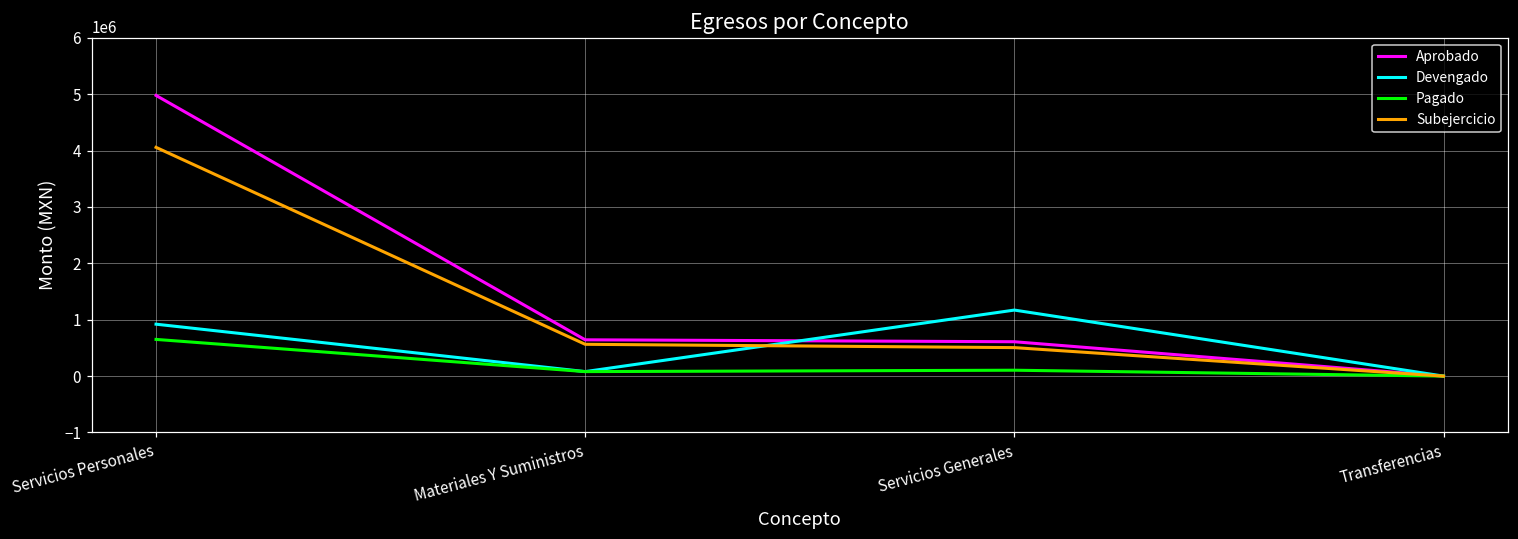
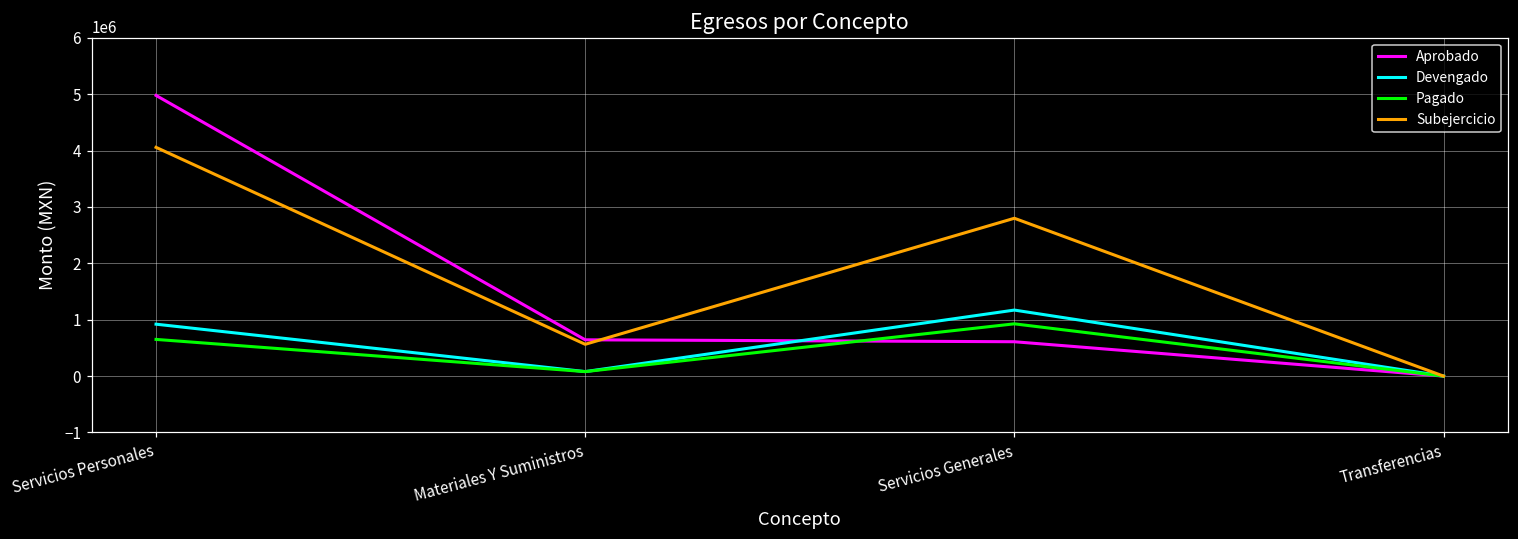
Pagado, Servicios Generales: 100000 -> 900000
Subejercicio, Servicios Generales: 500000 -> 2800000
